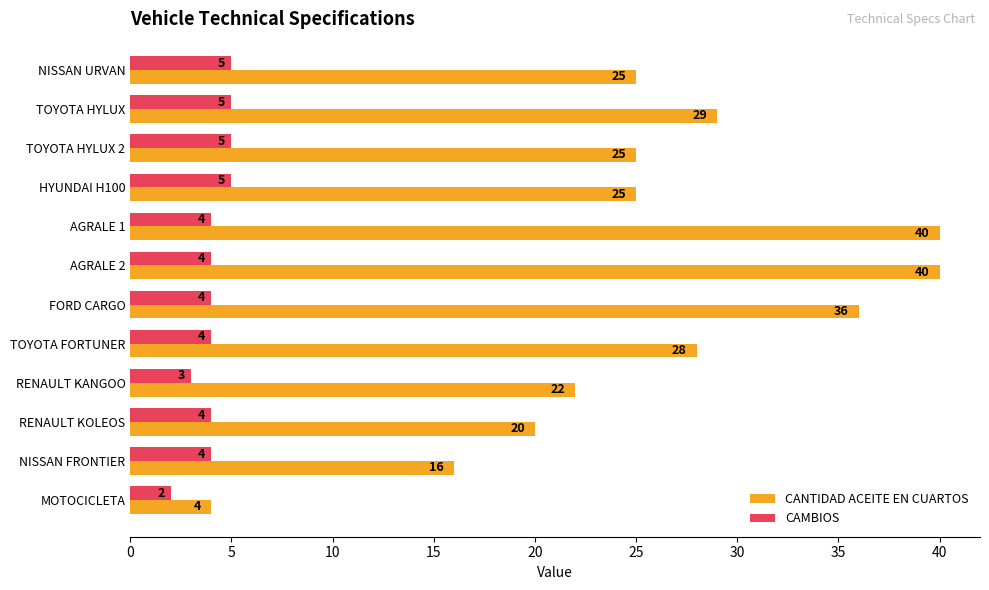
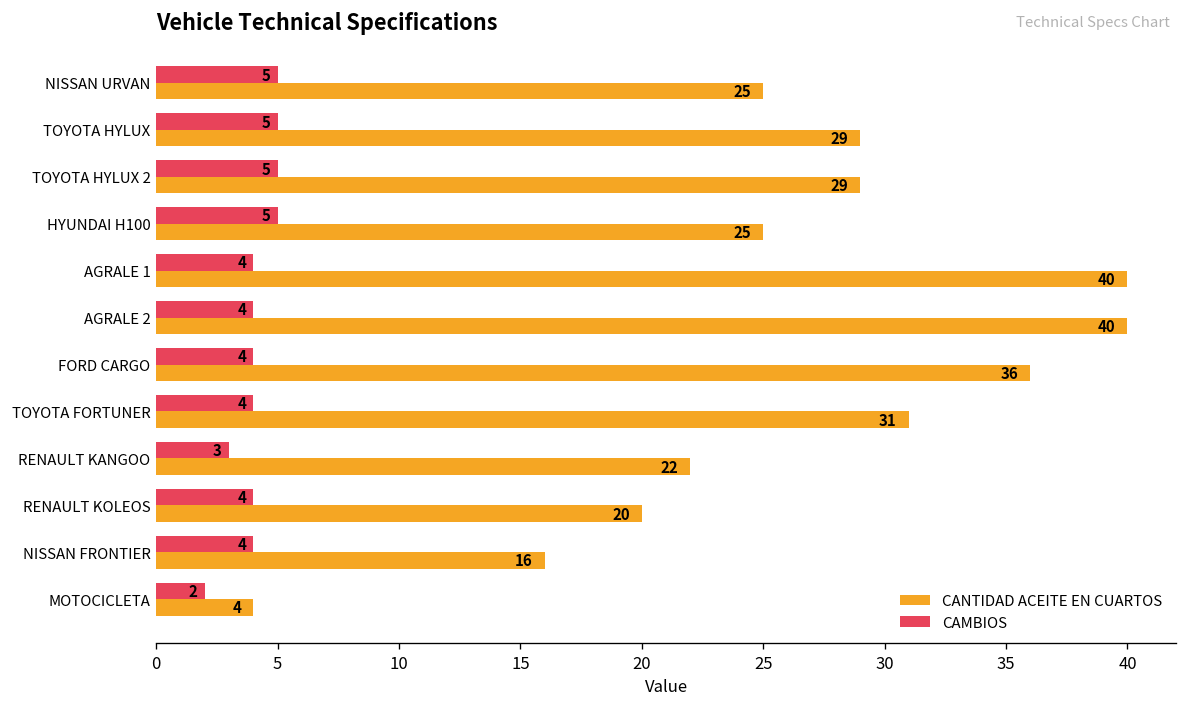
CANTIDAD ACEITE EN CUARTOS, TOYOTA HYLUX 2: 25 -> 29
CANTIDAD ACEITE EN CUARTOS, TOYOTA FORTUNER: 28 -> 31
